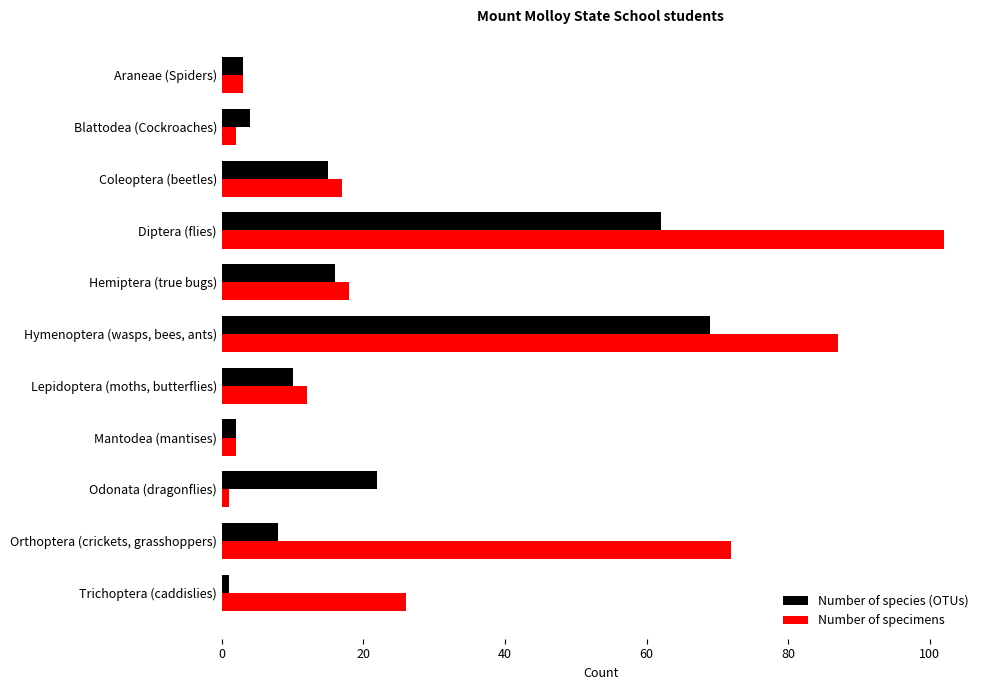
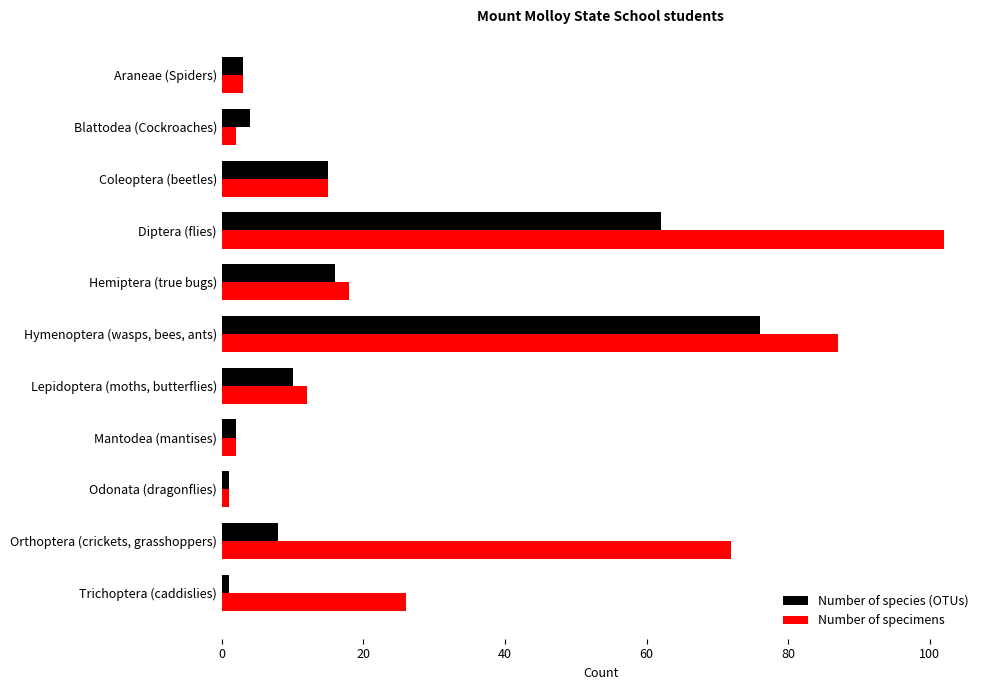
Number of specimens, Coleoptera (beetles): 17 -> 15
Number of species (OTUs), Hymenoptera (wasps, bees, ants): 69 -> 76
Number of species (OTUs), Odonata (dragonflies): 22 -> 1
